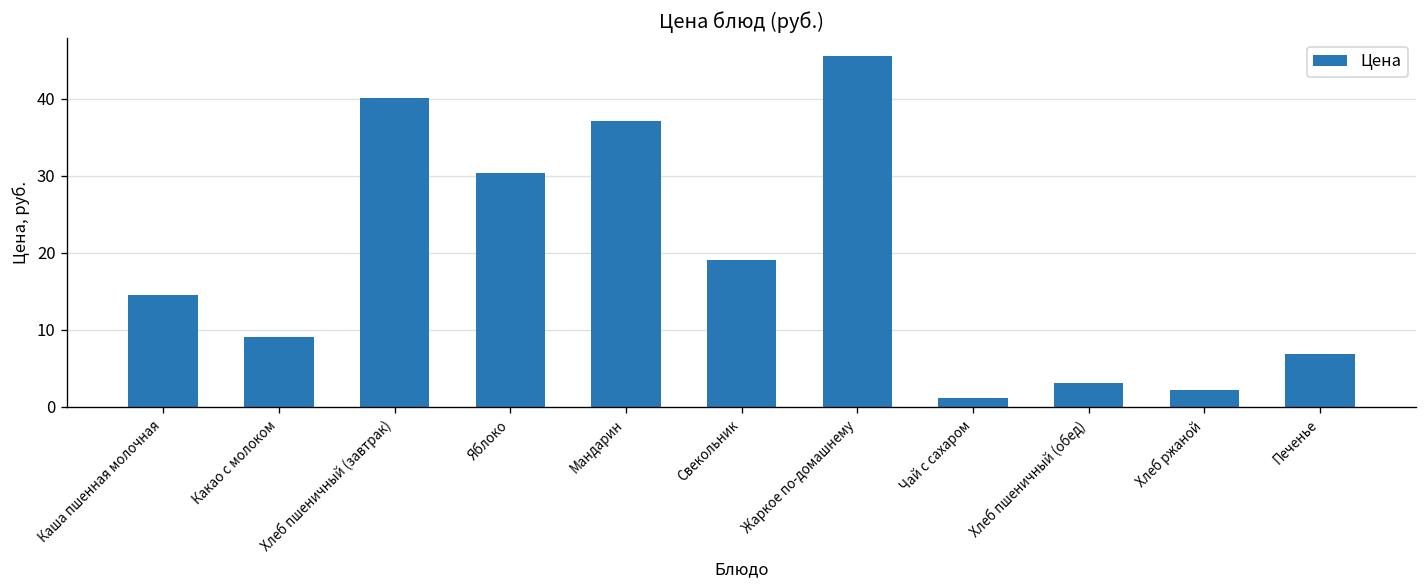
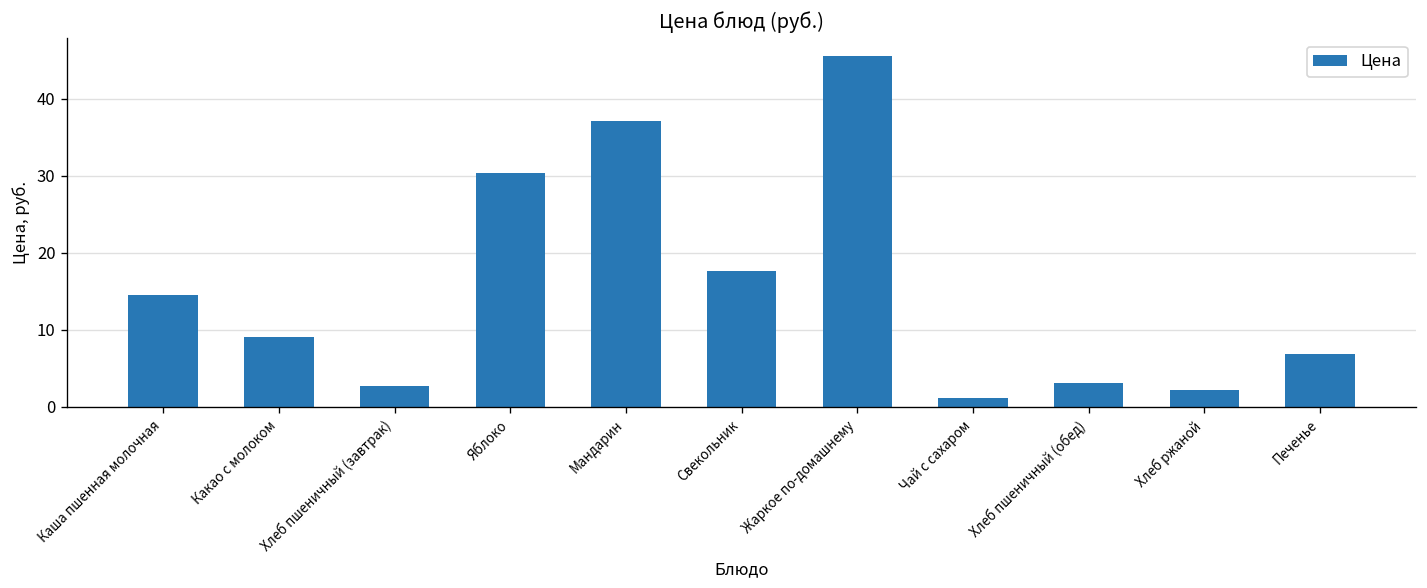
Хлеб пшеничный (завтрак): 40 -> 3
Свекольник: 19 -> 18
